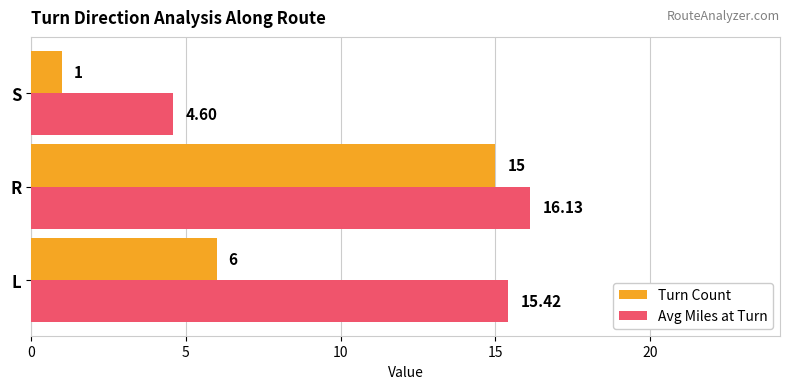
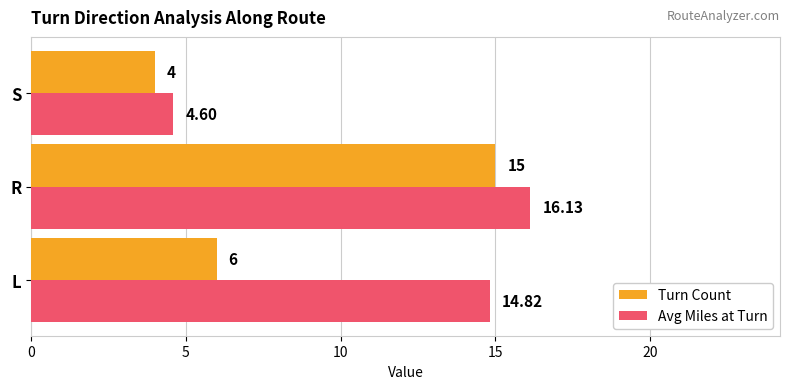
Turn Count, S: 1 -> 4
Avg Miles at Turn, L: 15.42 -> 14.82
